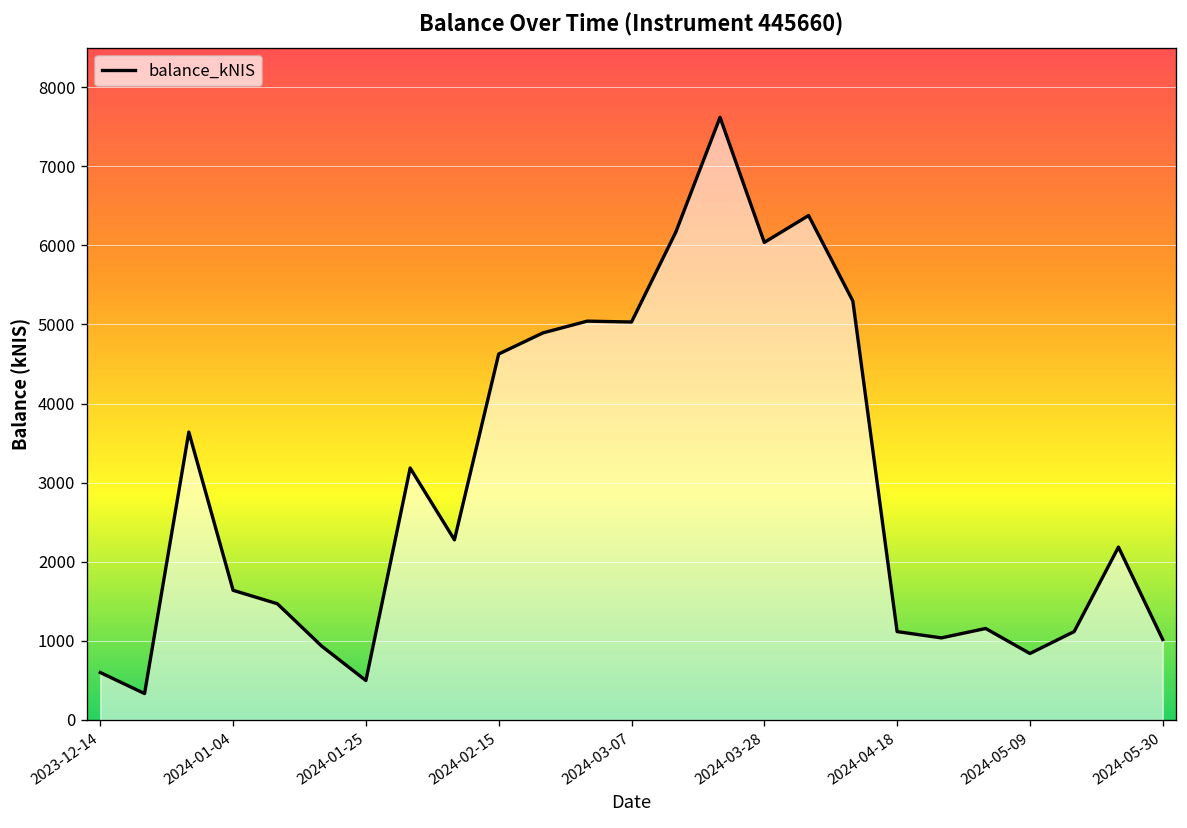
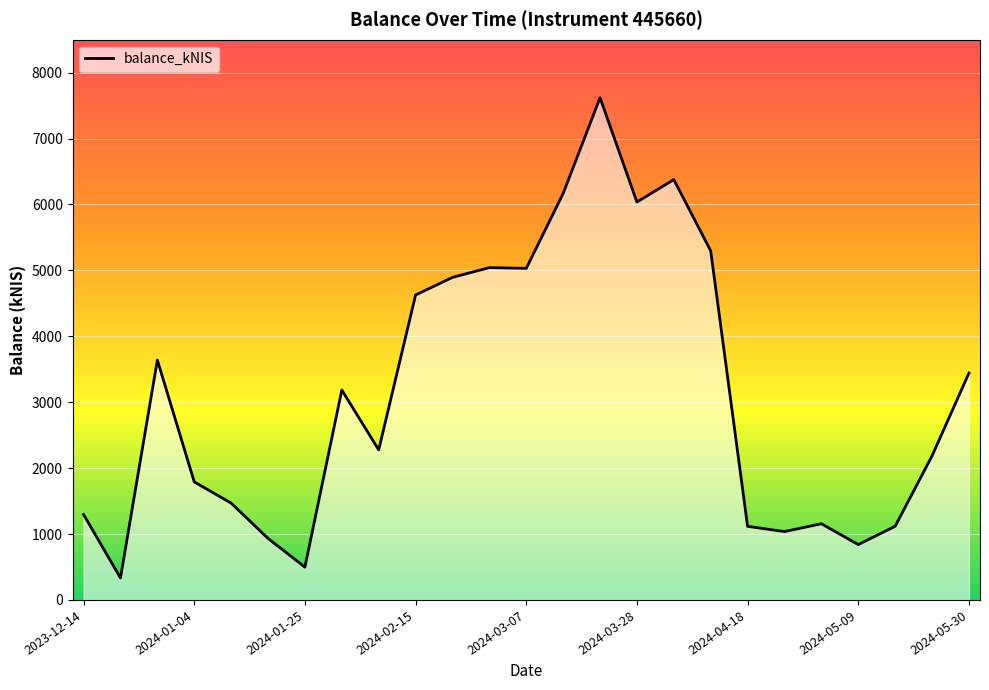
2023-12-14: 600 -> 1300
2024-01-04: 1600 -> 1800
2024-05-30: 1000 -> 3400
